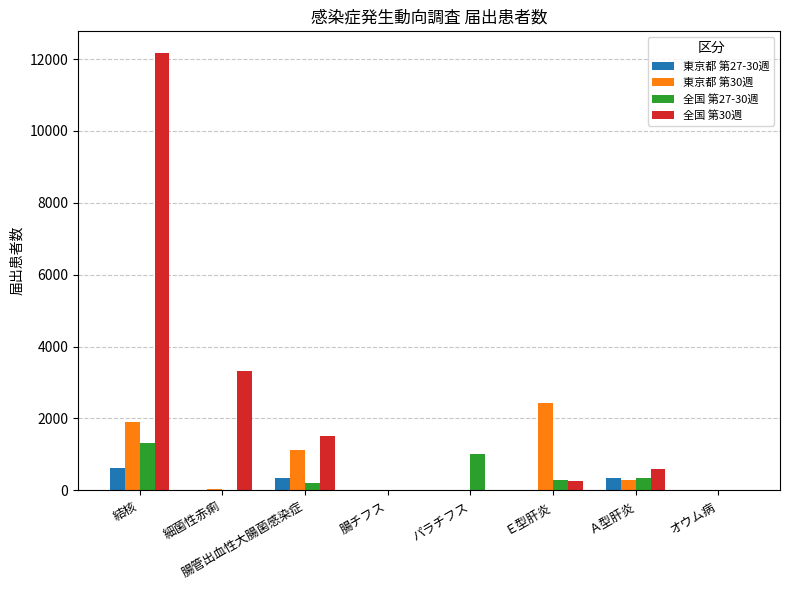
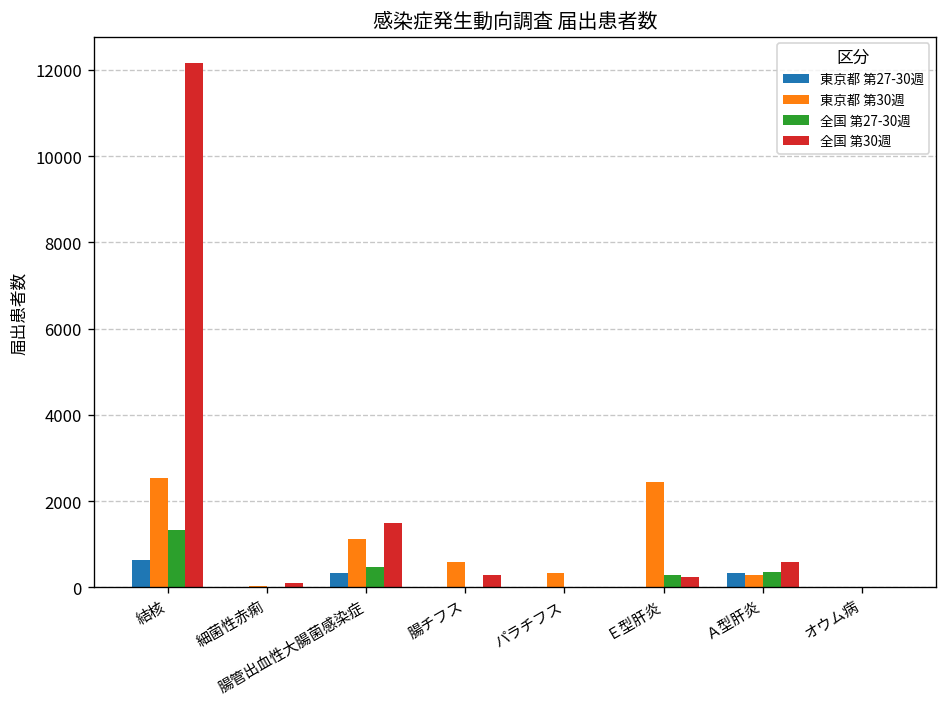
東京都 第30週, 結核: 1900 -> 2500
全国 第30週, 細菌性赤痢: 3300 -> 100
全国 第27-30週, 腸管出血性大腸菌感染症: 200 -> 500
東京都 第30週, 腸チフス: 0 -> 600
全国 第30週, 腸チフス: 0 -> 300
東京都 第30週, パラチフス: 0 -> 300
全国 第27-30週, パラチフス: 1000 -> 0
